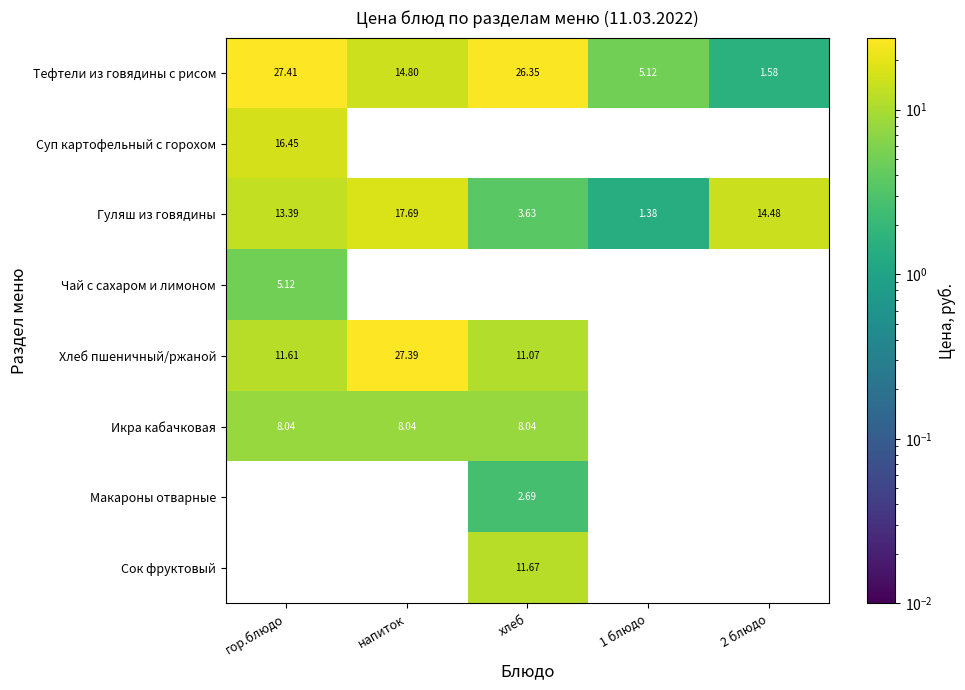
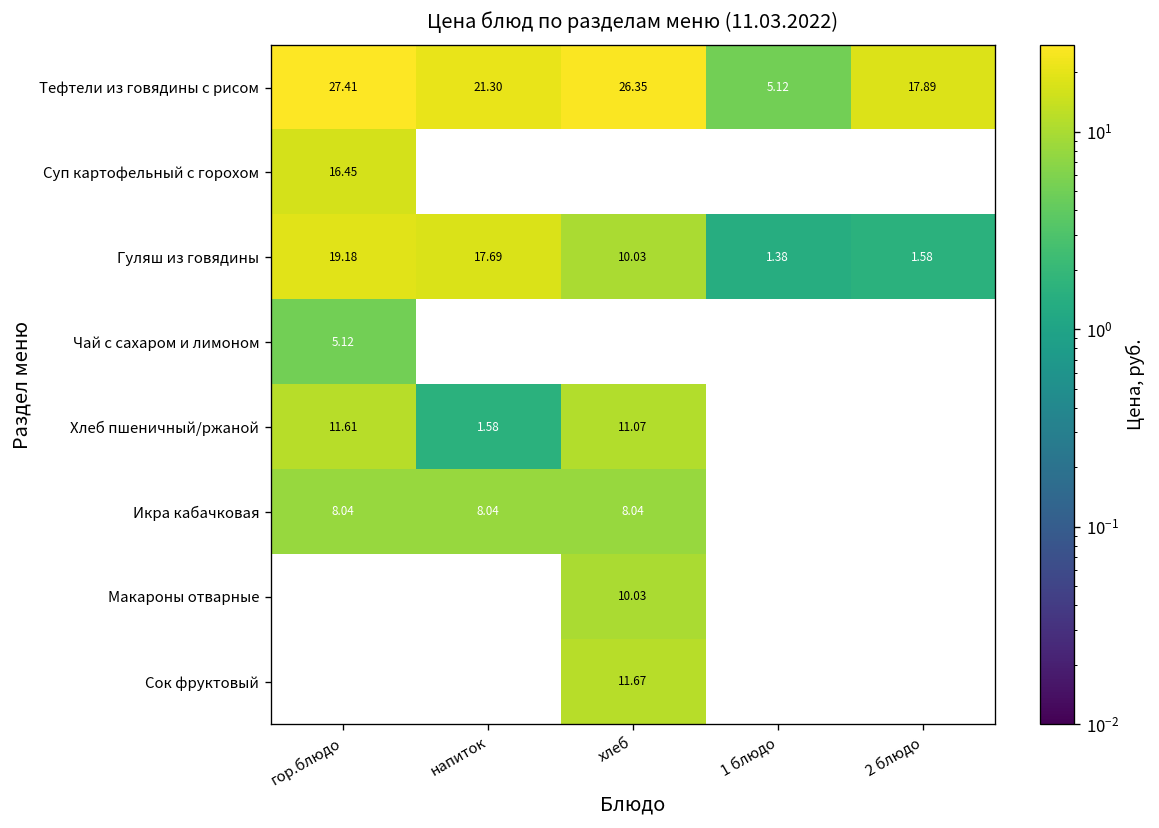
Тефтели из говядины с рисом, напиток: 14.80 -> 21.30
Тефтели из говядины с рисом, 2 блюдо: 1.58 -> 17.89
Гуляш из говядины, гор.блюдо: 13.39 -> 19.18
Гуляш из говядины, хлеб: 3.63 -> 10.03
Гуляш из говядины, 2 блюдо: 14.48 -> 1.58
Хлеб пшеничный/ржаной, напиток: 27.39 -> 1.58
Макароны отварные, хлеб: 2.69 -> 10.03
